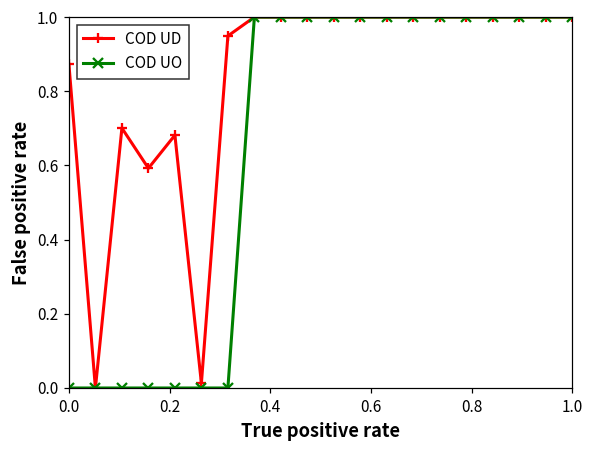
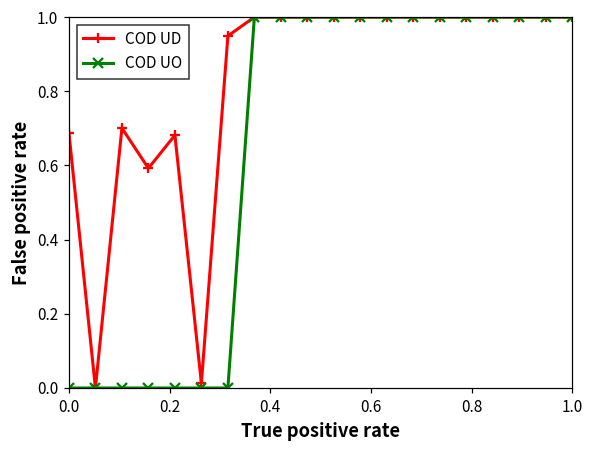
COD UD, 0.0: 0.87 -> 0.69
